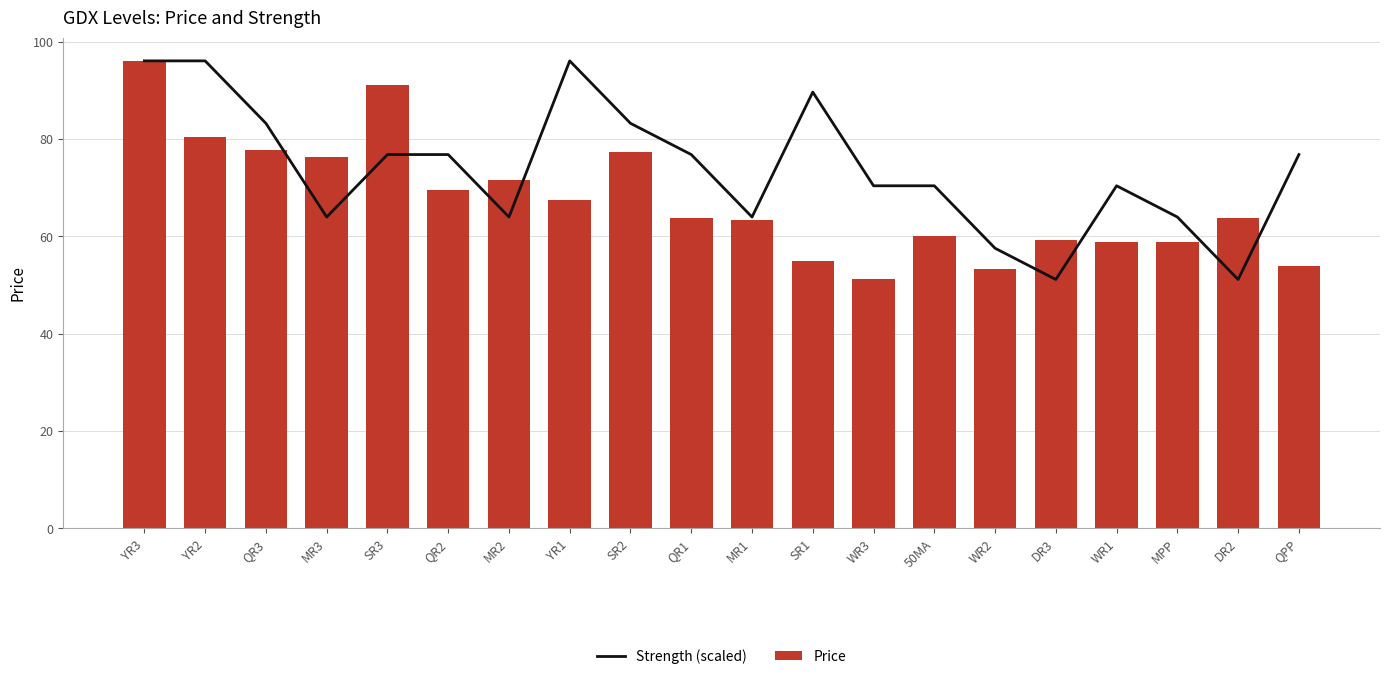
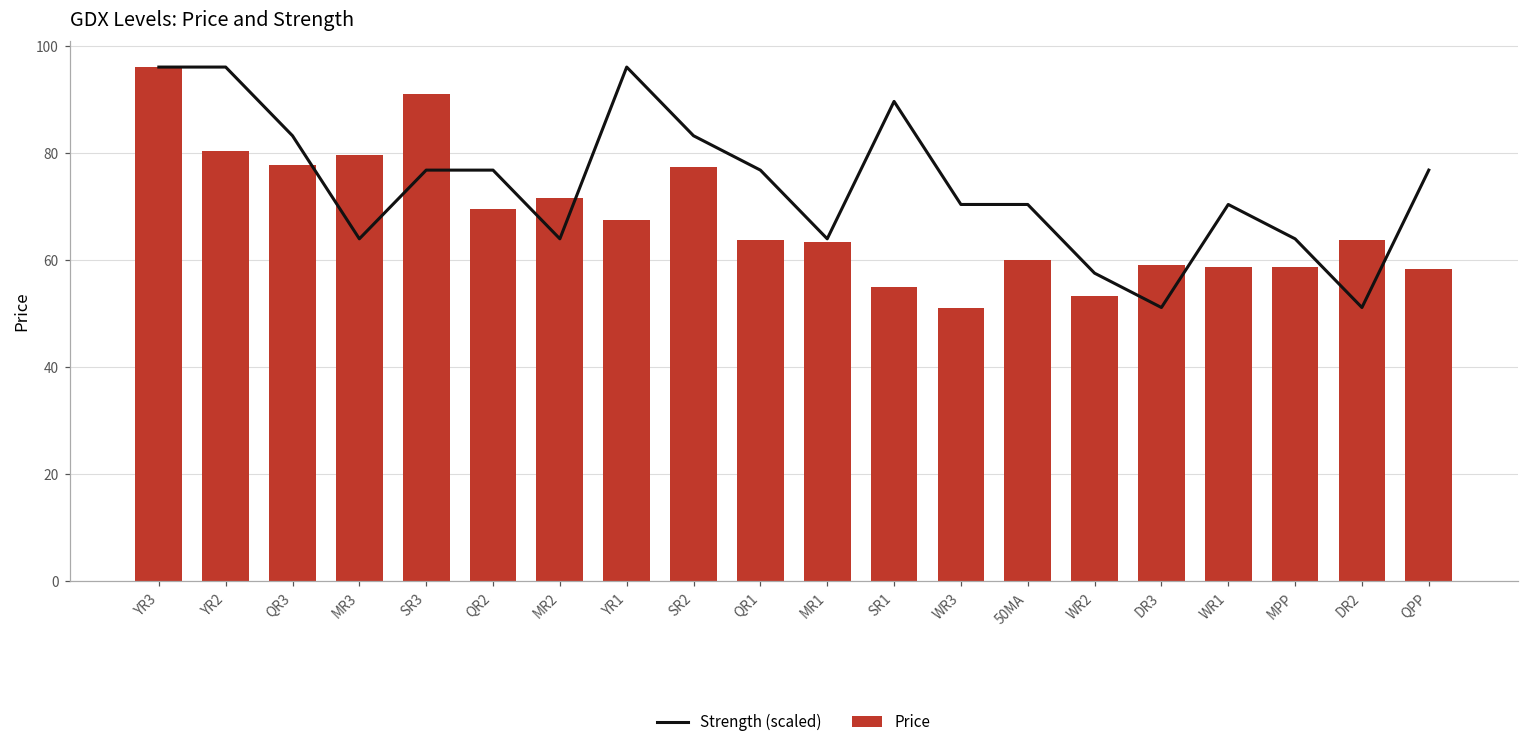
Price, MR3: 76 -> 80
Price, QPP: 54 -> 58
